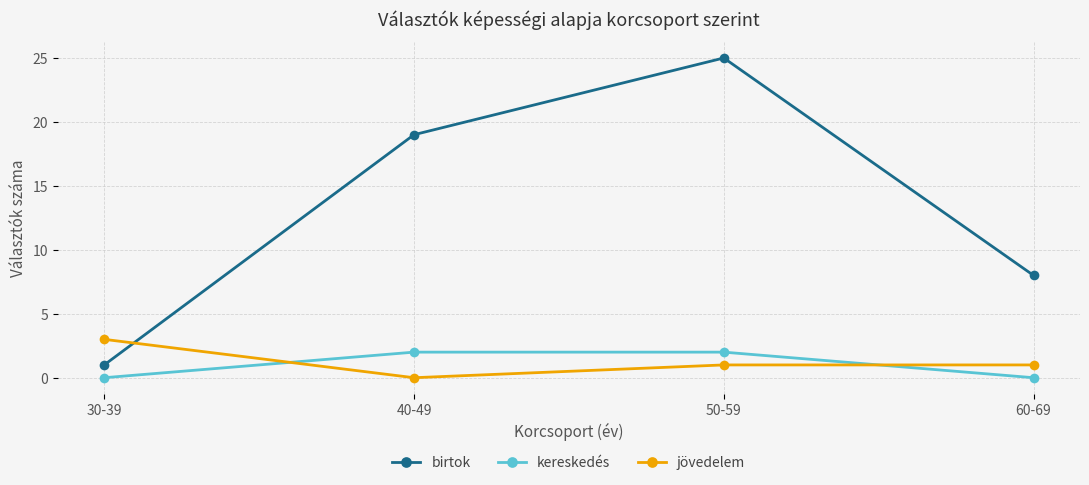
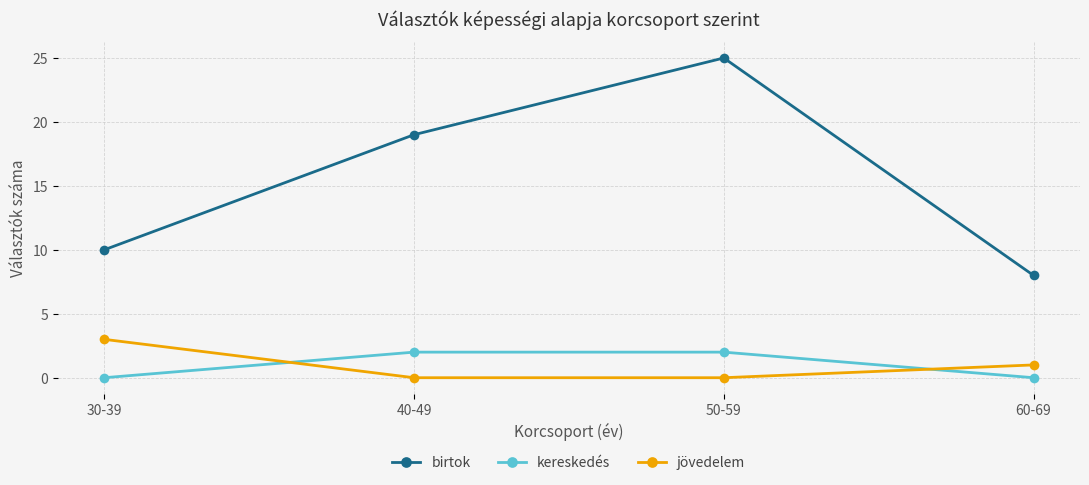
birtok, 30-39: 1 -> 10
jövedelem, 50-59: 1 -> 0
